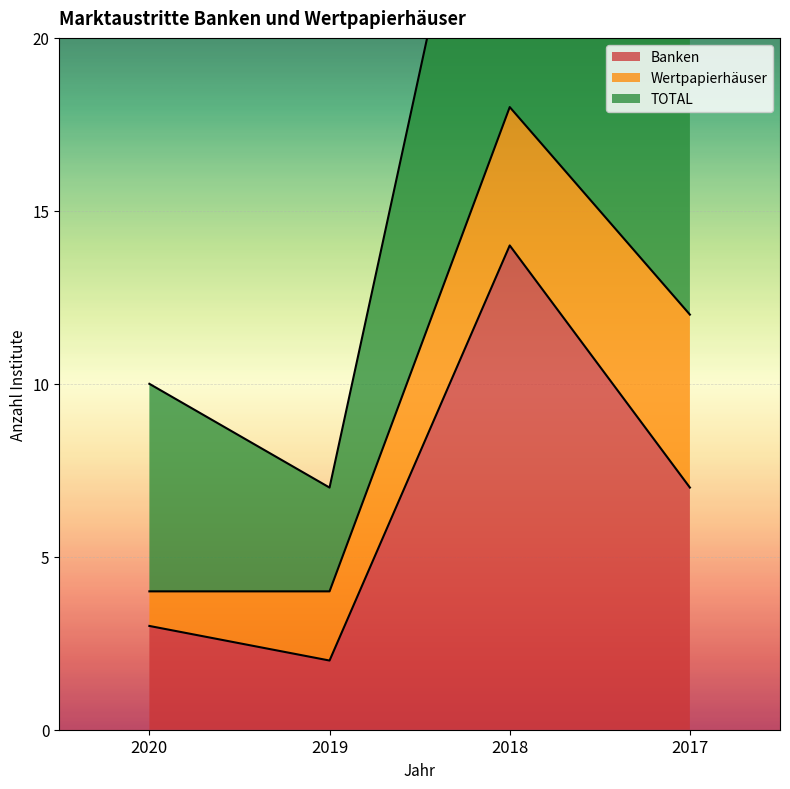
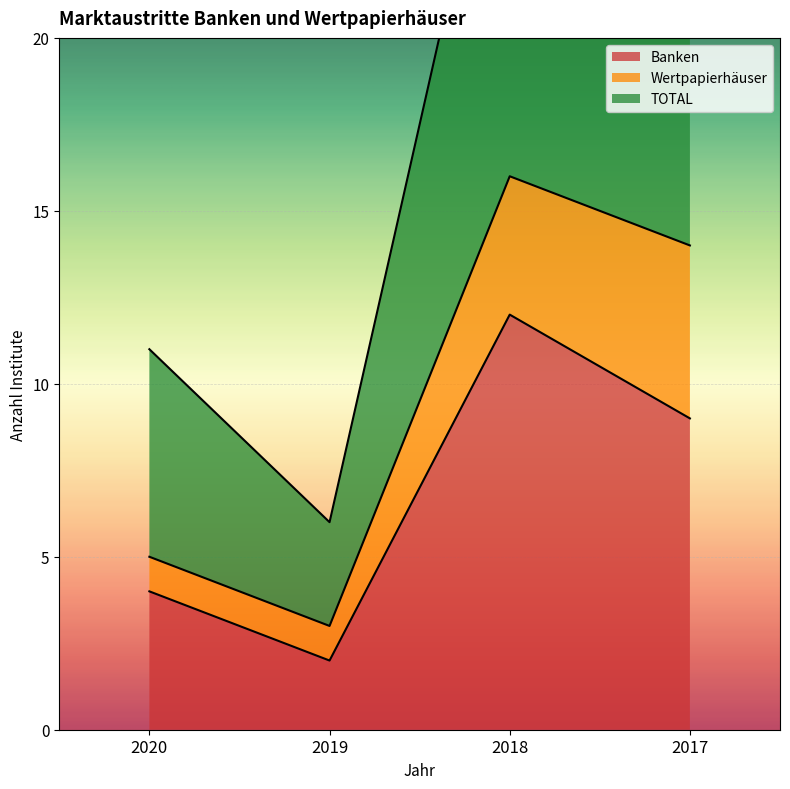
Banken, 2020: 3 -> 4
Wertpapierhäuser, 2019: 2 -> 1
Banken, 2018: 14 -> 12
Banken, 2017: 7 -> 9
